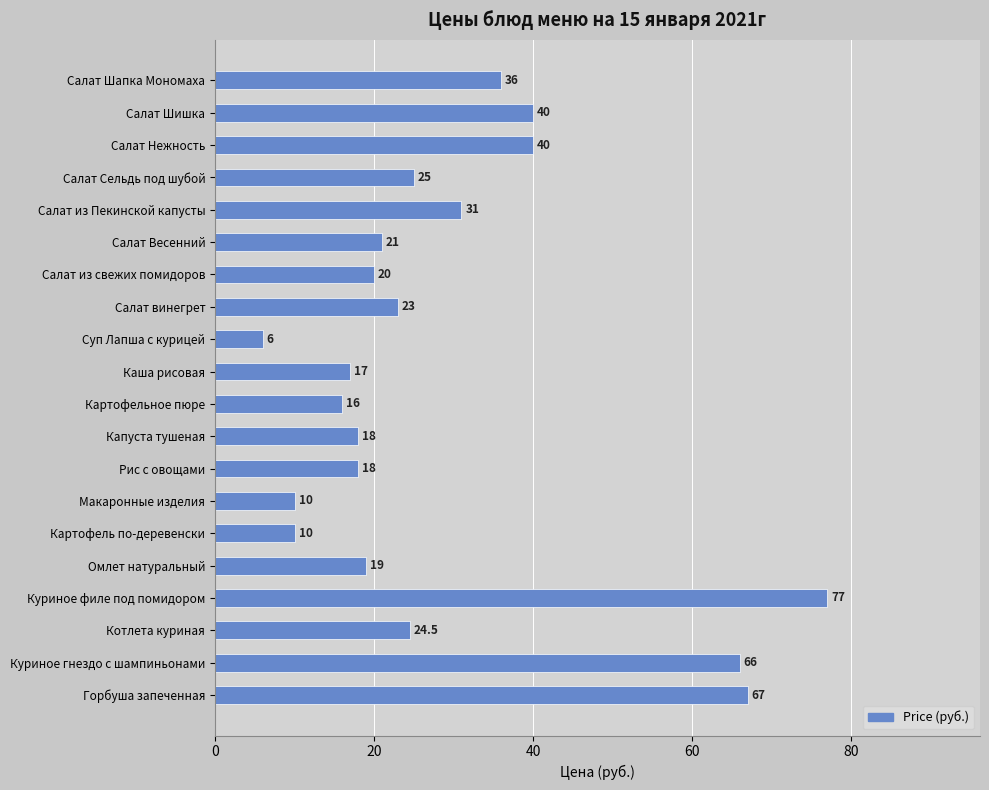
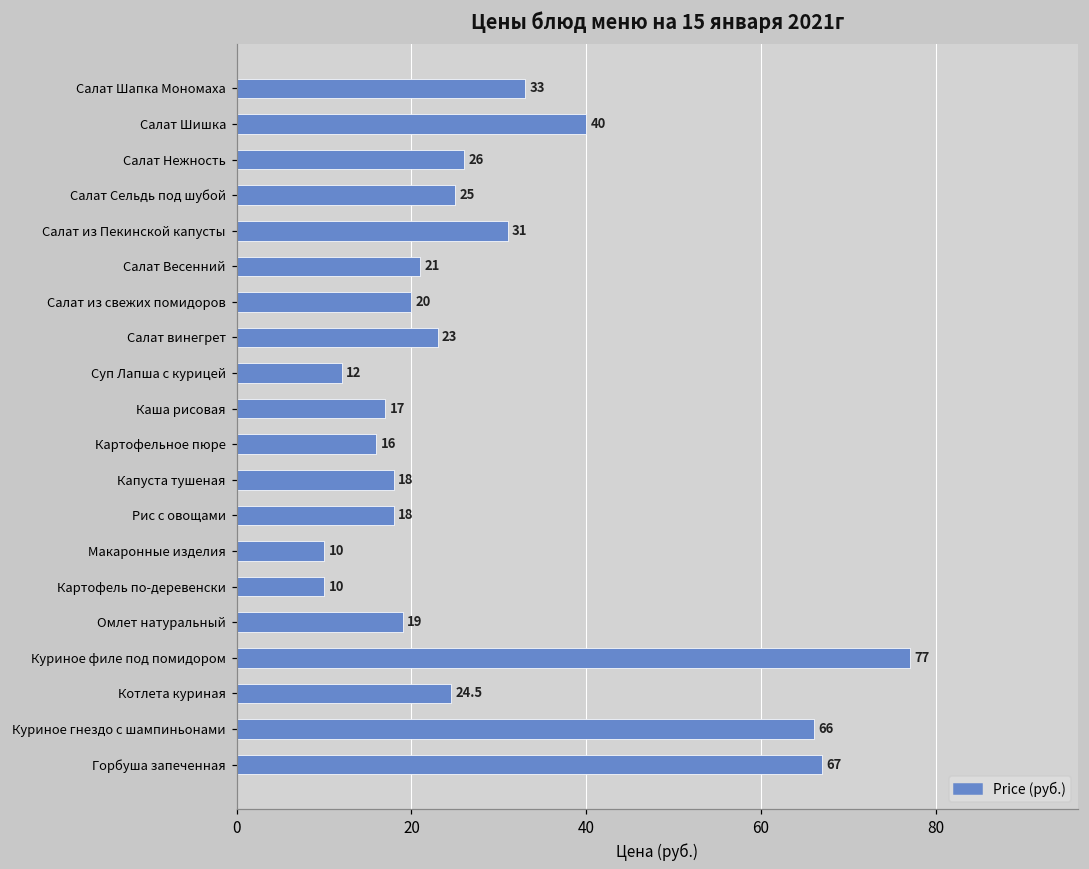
Салат Шапка Мономаха: 36 -> 33
Салат Нежность: 40 -> 26
Суп Лапша с курицей: 6 -> 12
